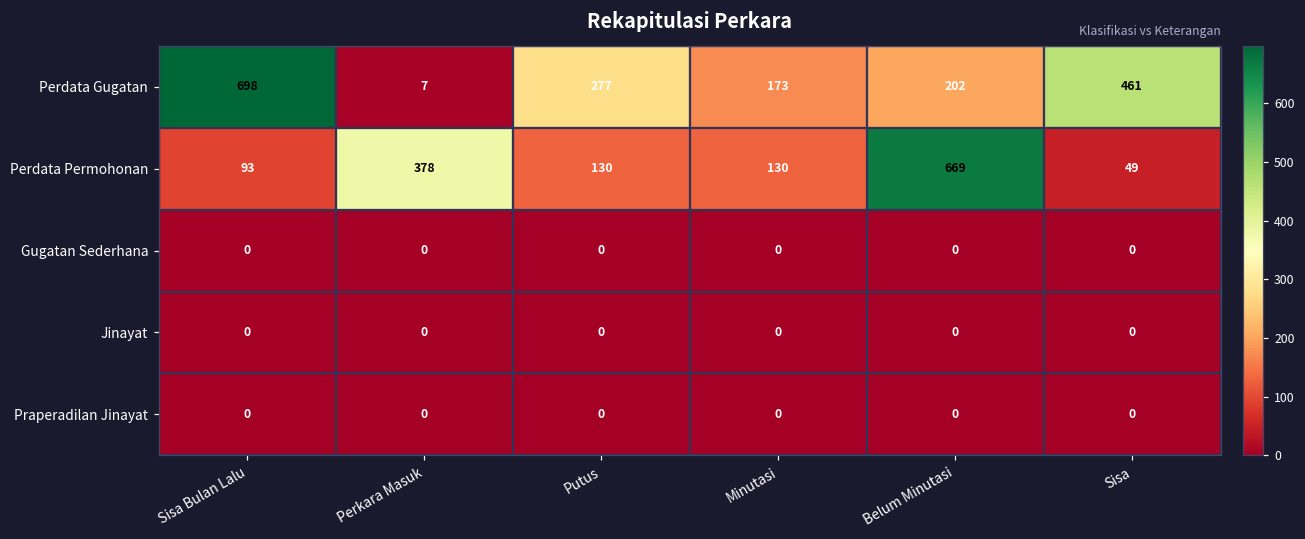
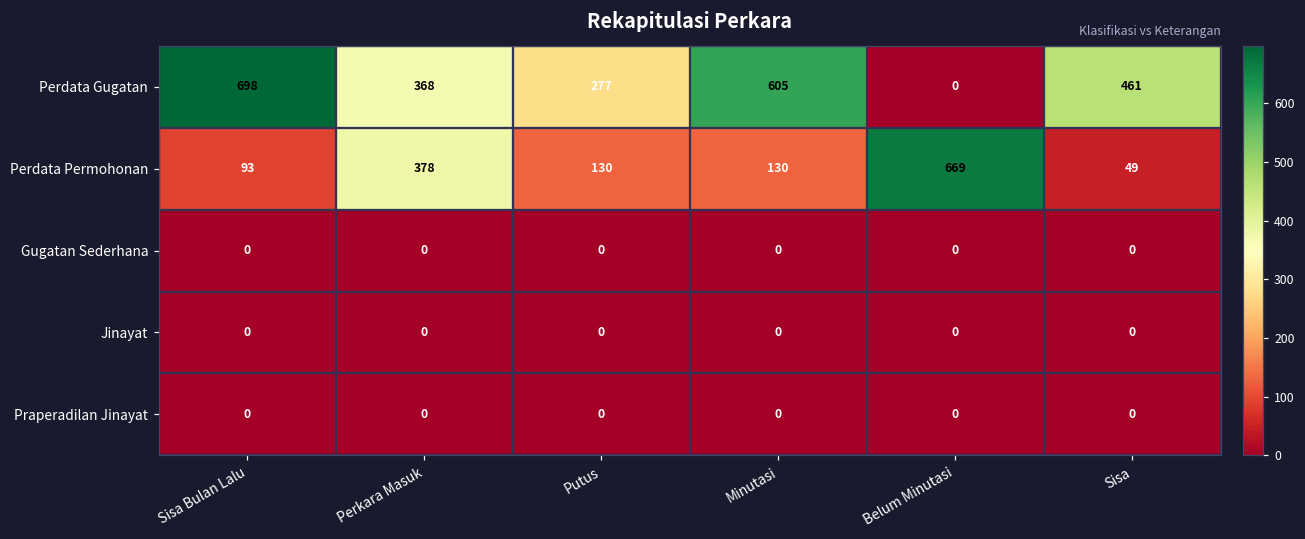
Perdata Gugatan, Perkara Masuk: 7 -> 368
Perdata Gugatan, Minutasi: 173 -> 605
Perdata Gugatan, Belum Minutasi: 202 -> 0
